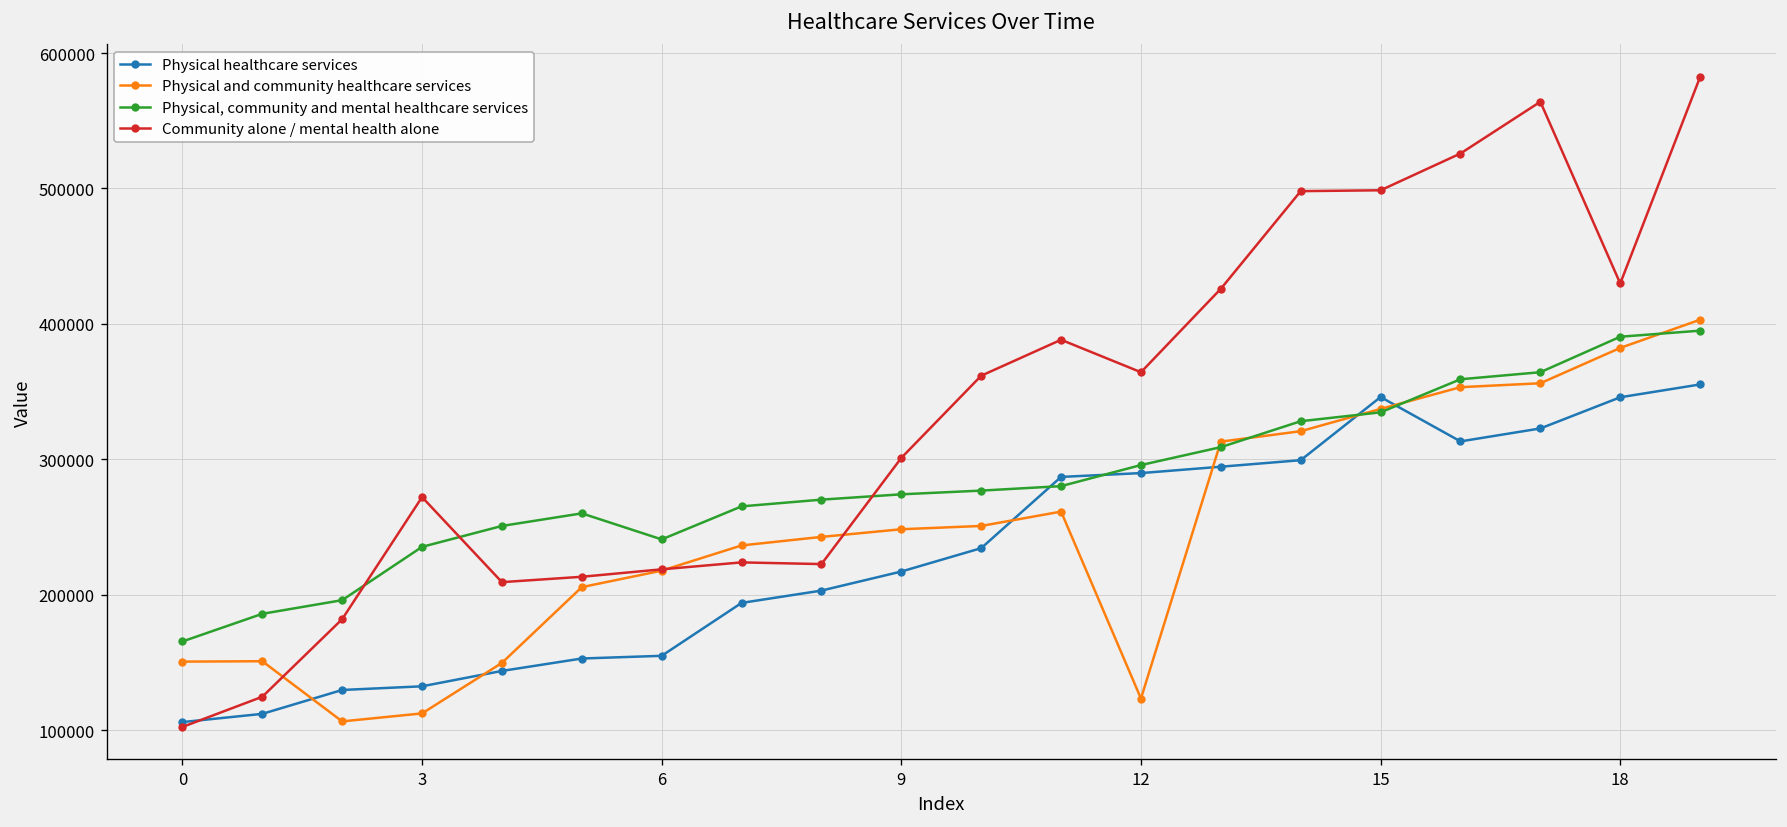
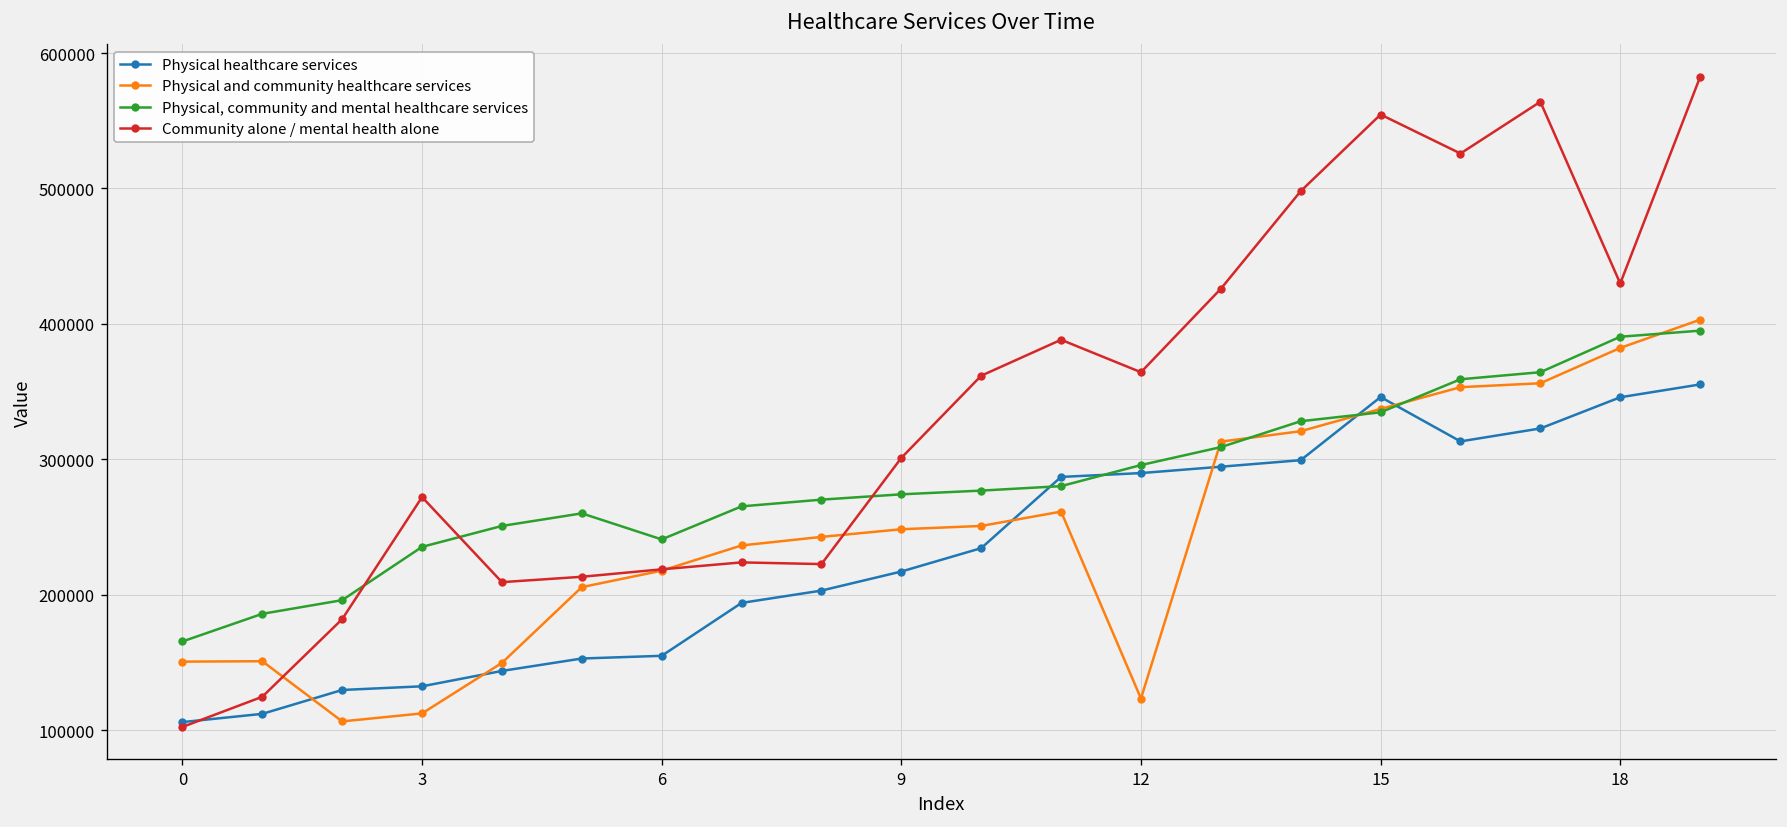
Community alone / mental health alone, 15: 499000 -> 555000
